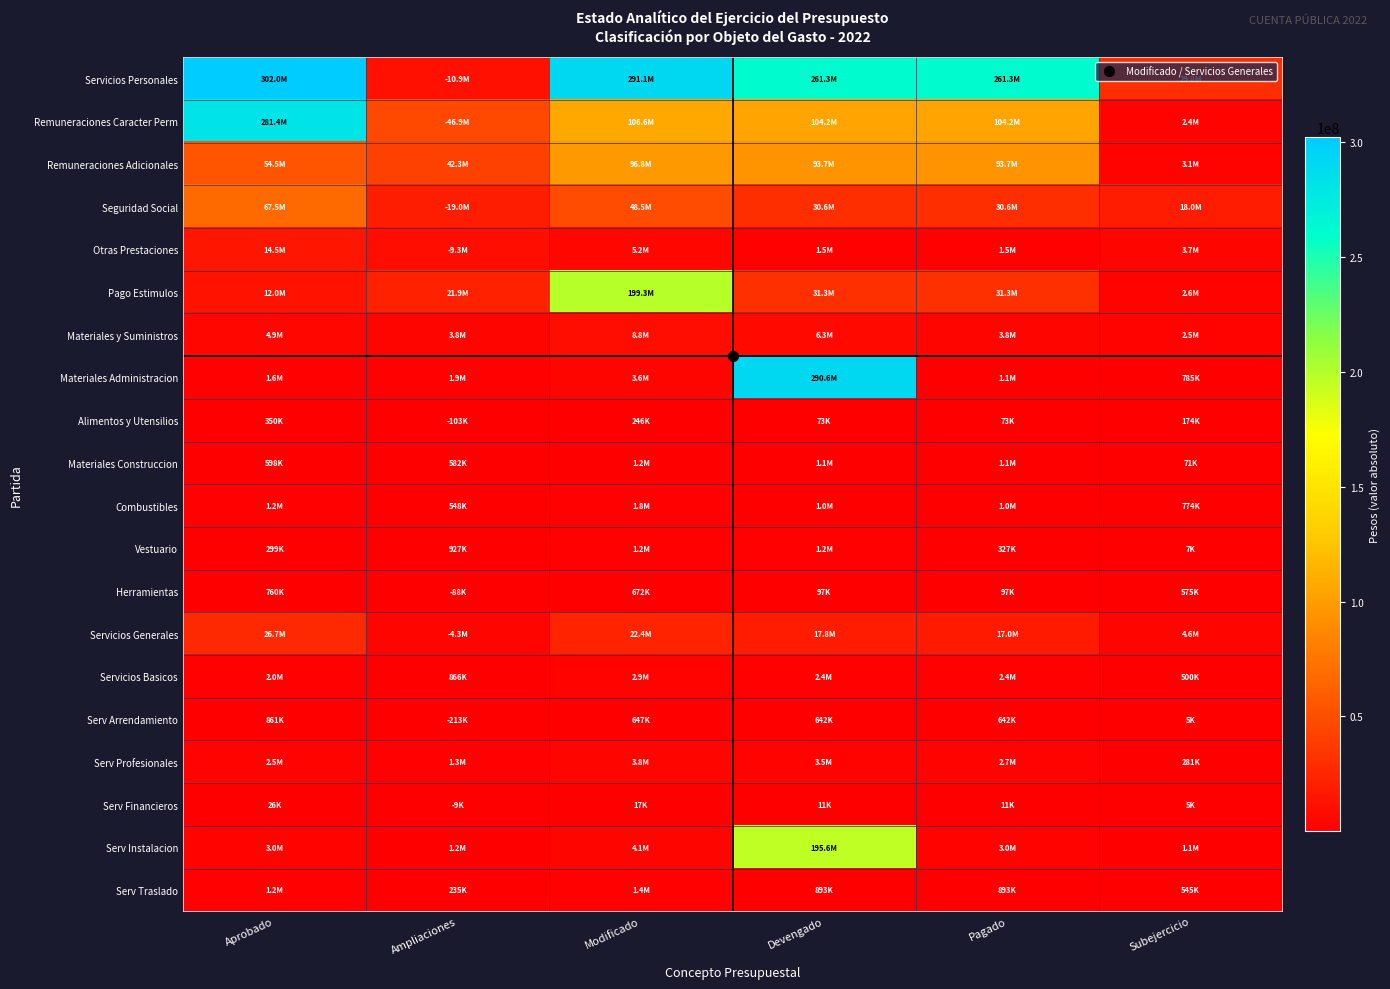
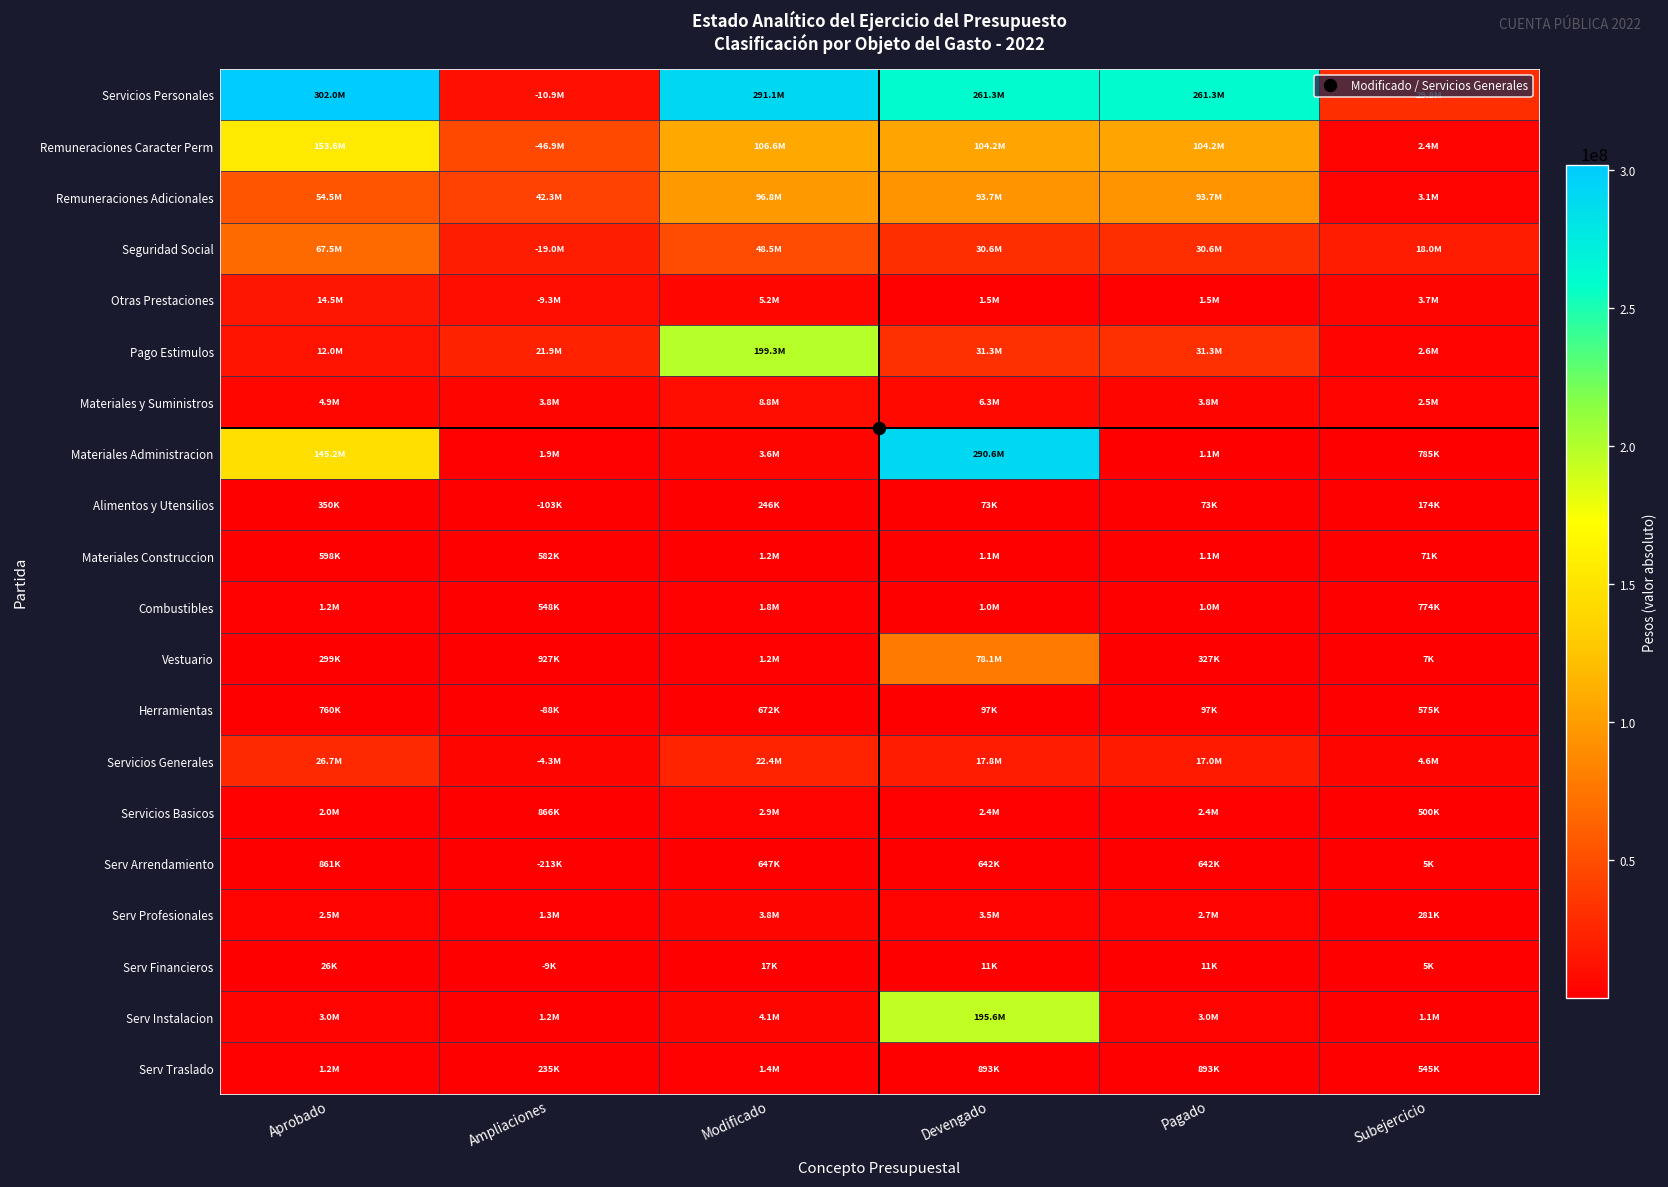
Remuneraciones Caracter Perm, Aprobado: 281.4M -> 153.6M
Materiales Administracion, Aprobado: 1.6M -> 145.2M
Vestuario, Devengado: 1.2M -> 78.1M
